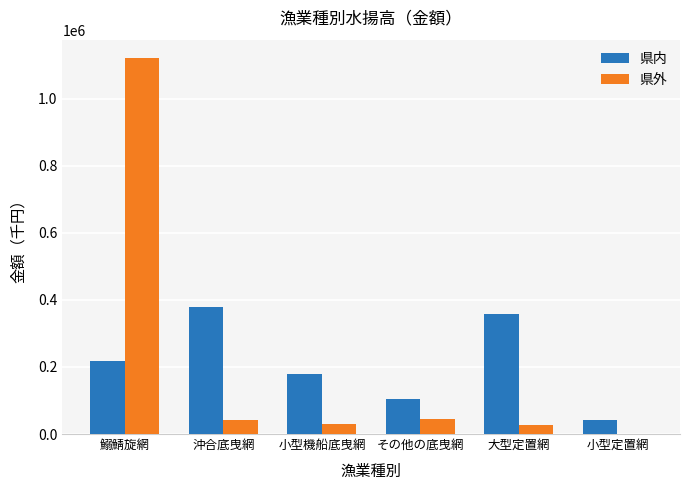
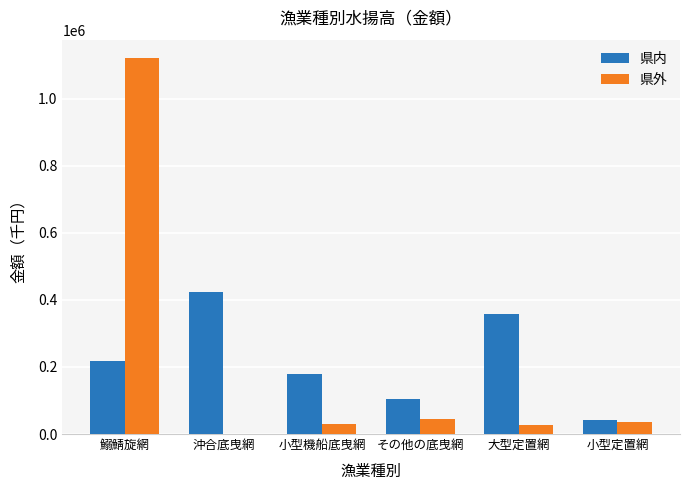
県内, 沖合底曳網: 380000 -> 420000
県外, 沖合底曳網: 40000 -> 0
県外, 小型定置網: 0 -> 40000
